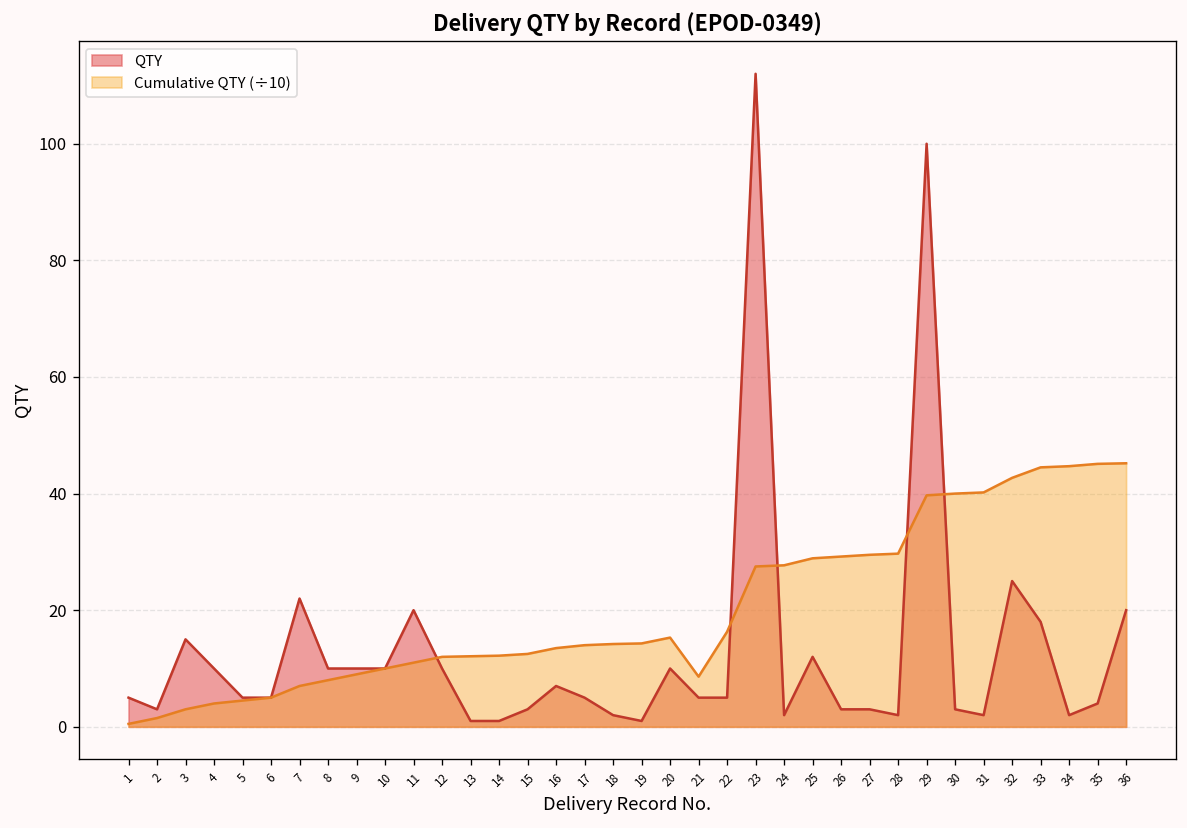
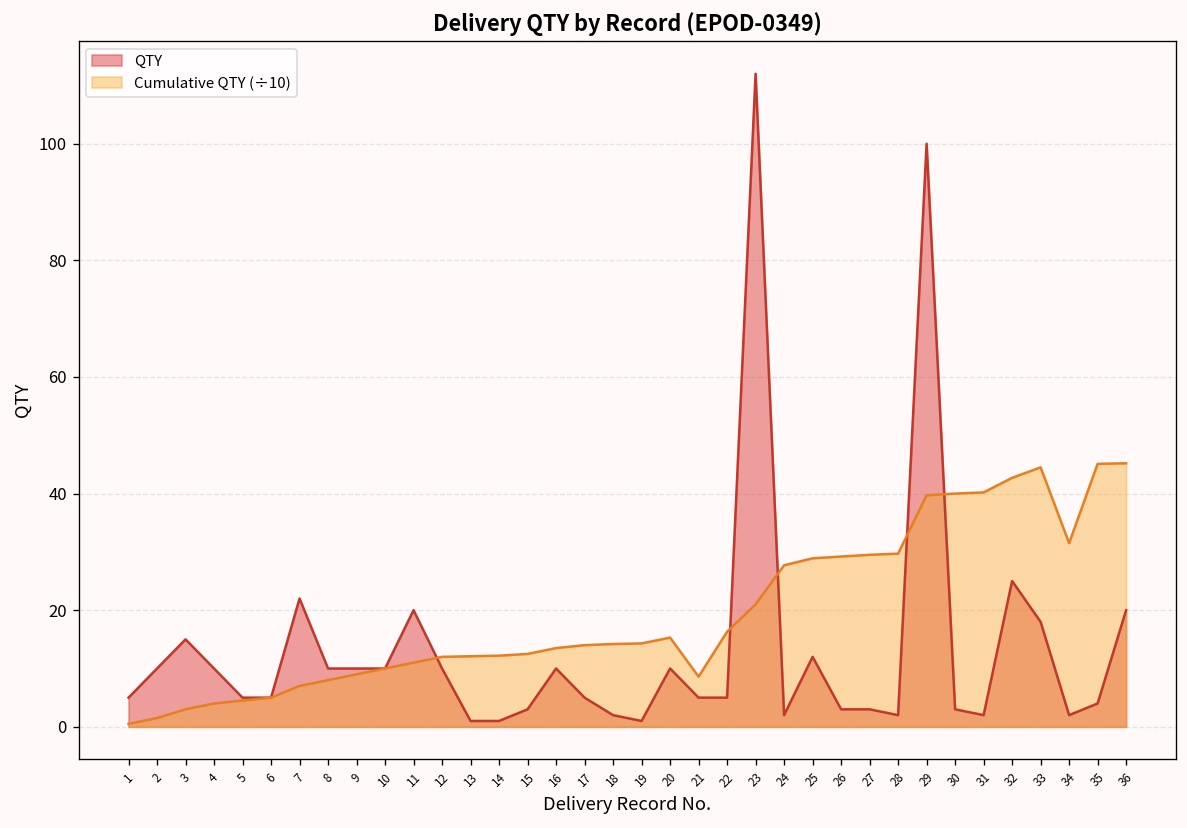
QTY, 2: 3 -> 10
QTY, 16: 7 -> 10
Cumulative QTY (÷10), 23: 28 -> 21
Cumulative QTY (÷10), 34: 45 -> 32
